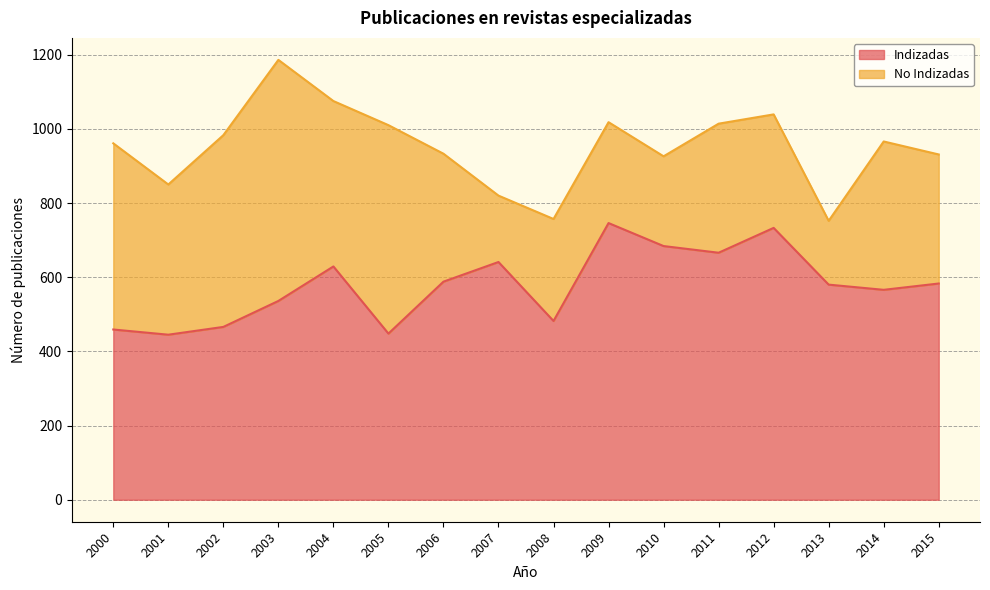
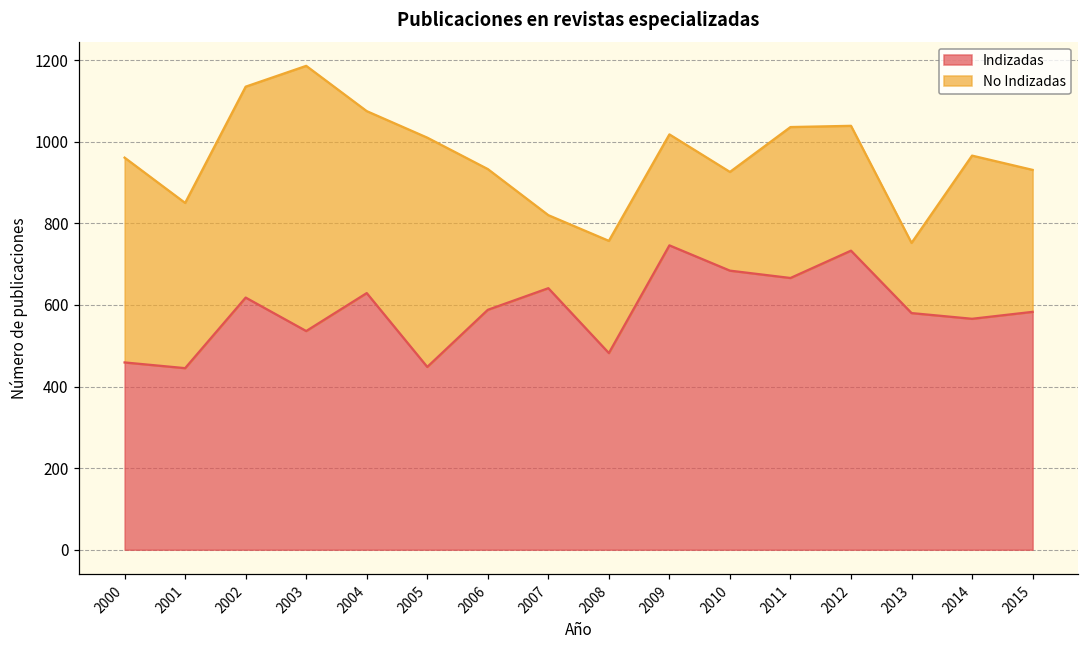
Indizadas, 2002: 470 -> 620
No Indizadas, 2011: 350 -> 370
